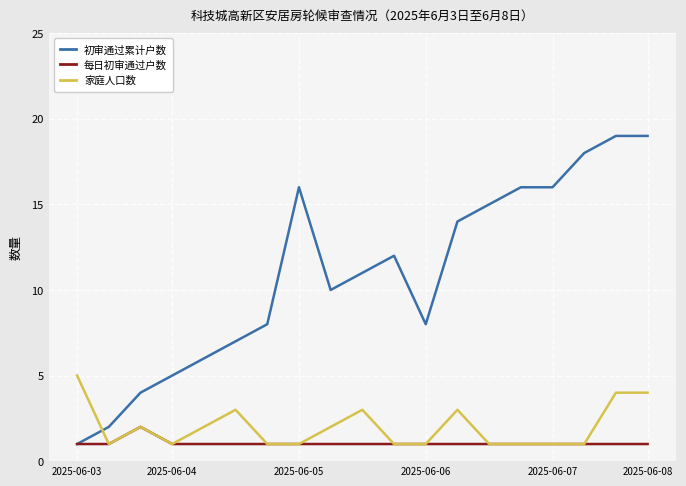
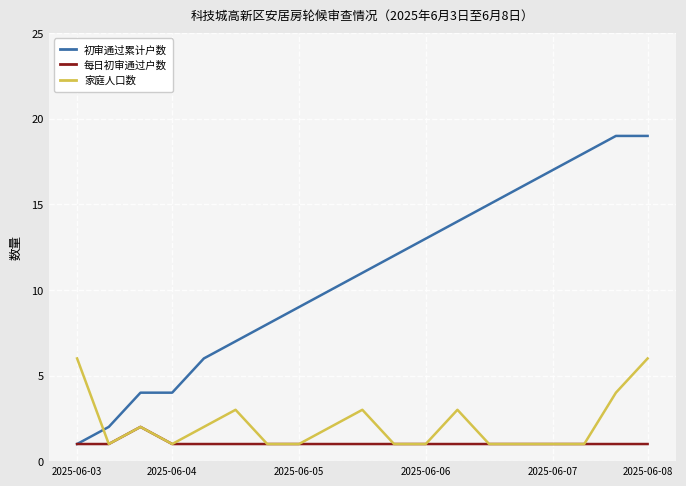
家庭人口数, 2025-06-03: 5 -> 6
初审通过累计户数, 2025-06-04: 5 -> 4
初审通过累计户数, 2025-06-05: 16 -> 9
初审通过累计户数, 2025-06-06: 8 -> 13
初审通过累计户数, 2025-06-07: 16 -> 17
家庭人口数, 2025-06-08: 4 -> 6
